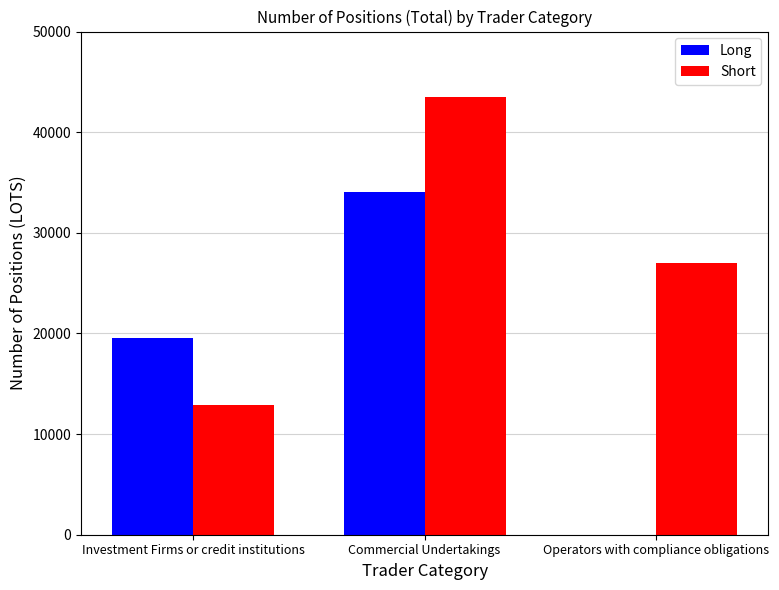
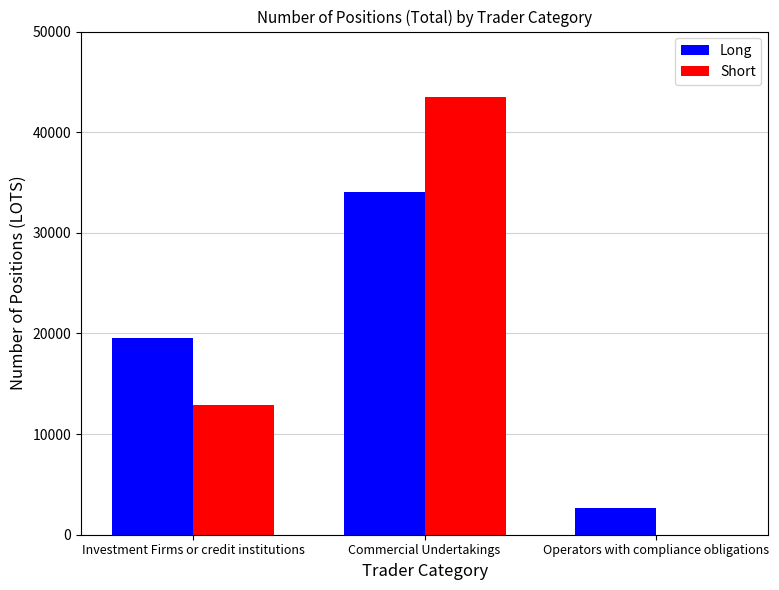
Long, Operators with compliance obligations: 0 -> 2600
Short, Operators with compliance obligations: 27000 -> 0
